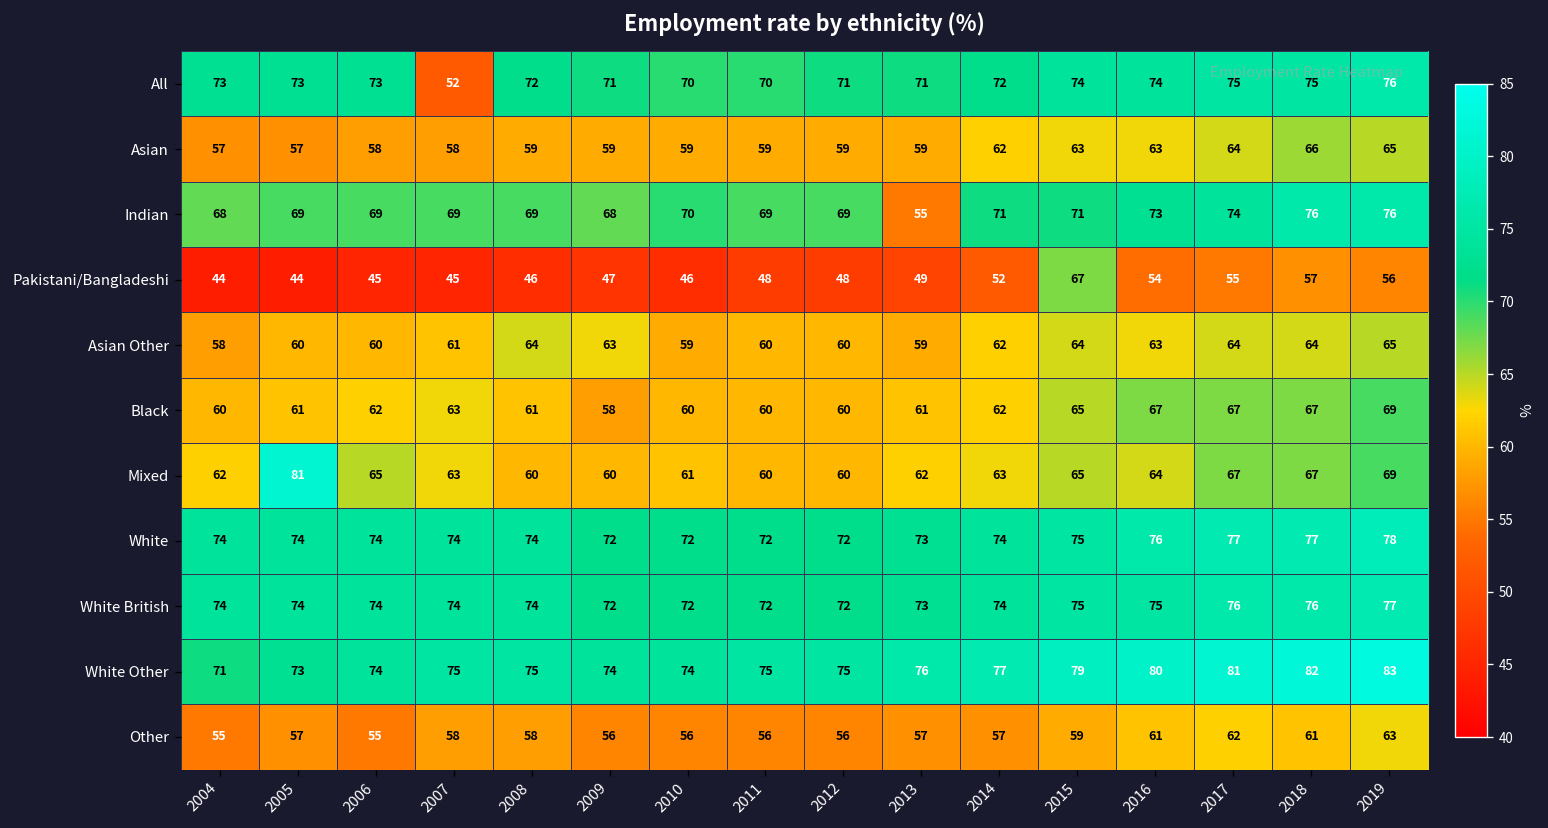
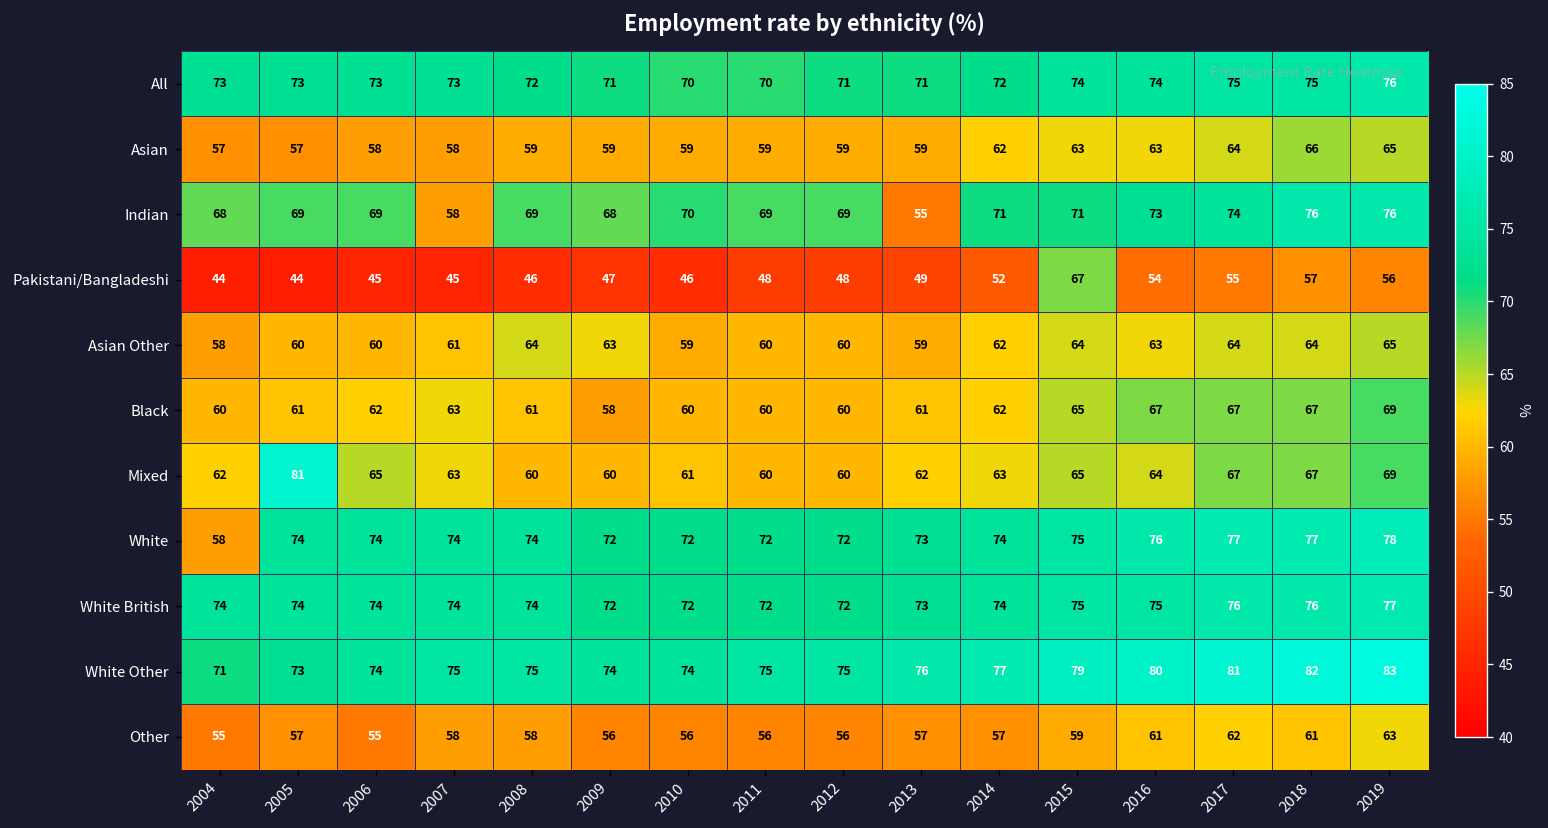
All, 2007: 52 -> 73
Indian, 2007: 69 -> 58
White, 2004: 74 -> 58
